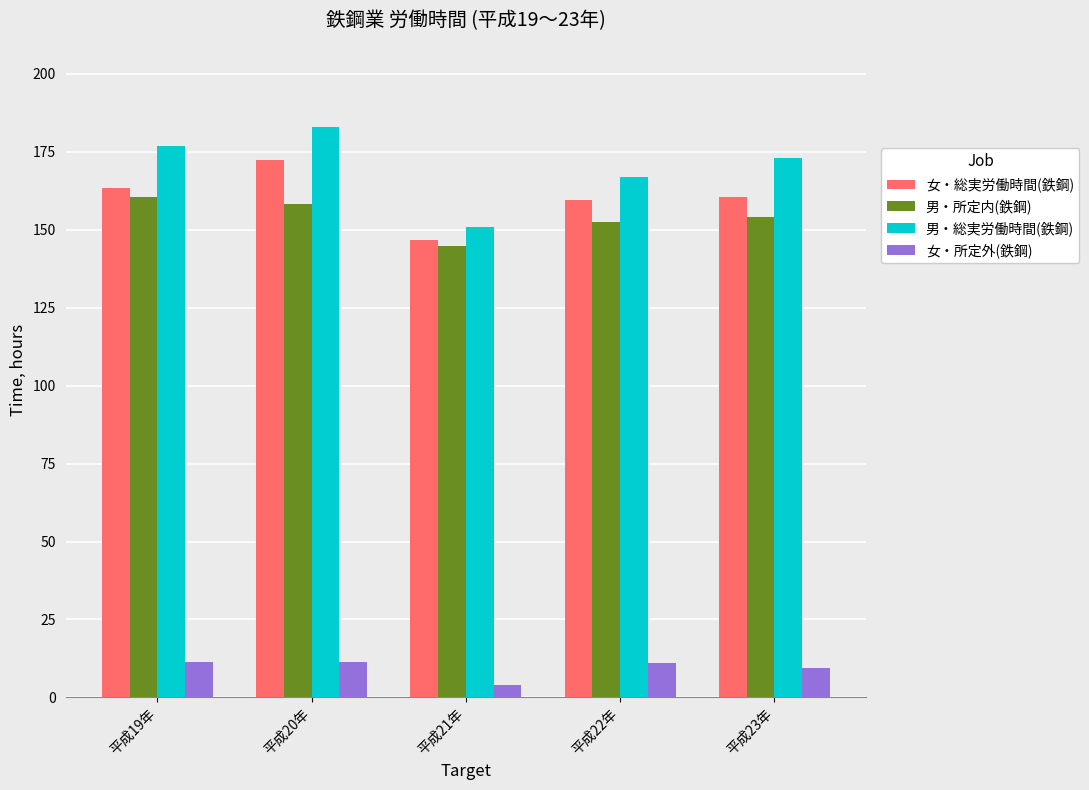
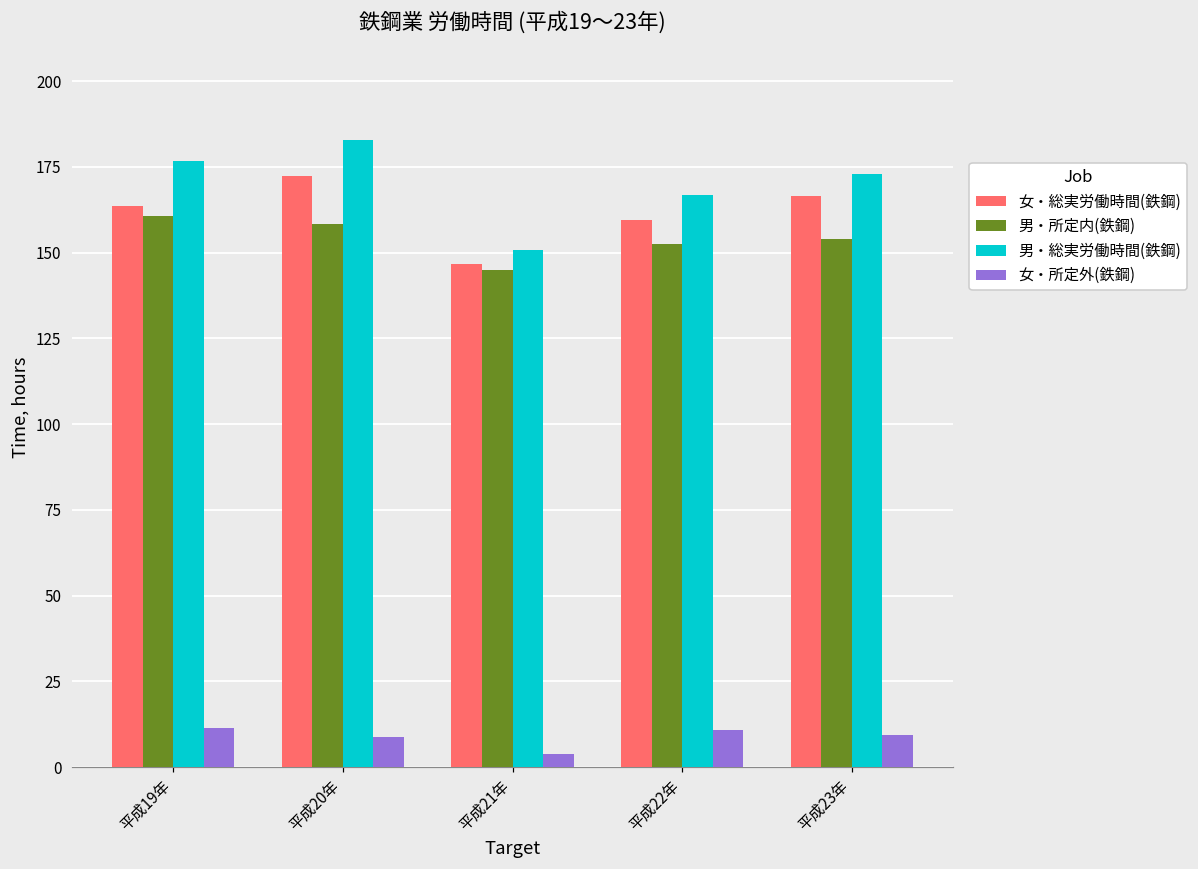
女・所定外(鉄鋼), 平成20年: 11 -> 9
女・総実労働時間(鉄鋼), 平成23年: 160 -> 166
